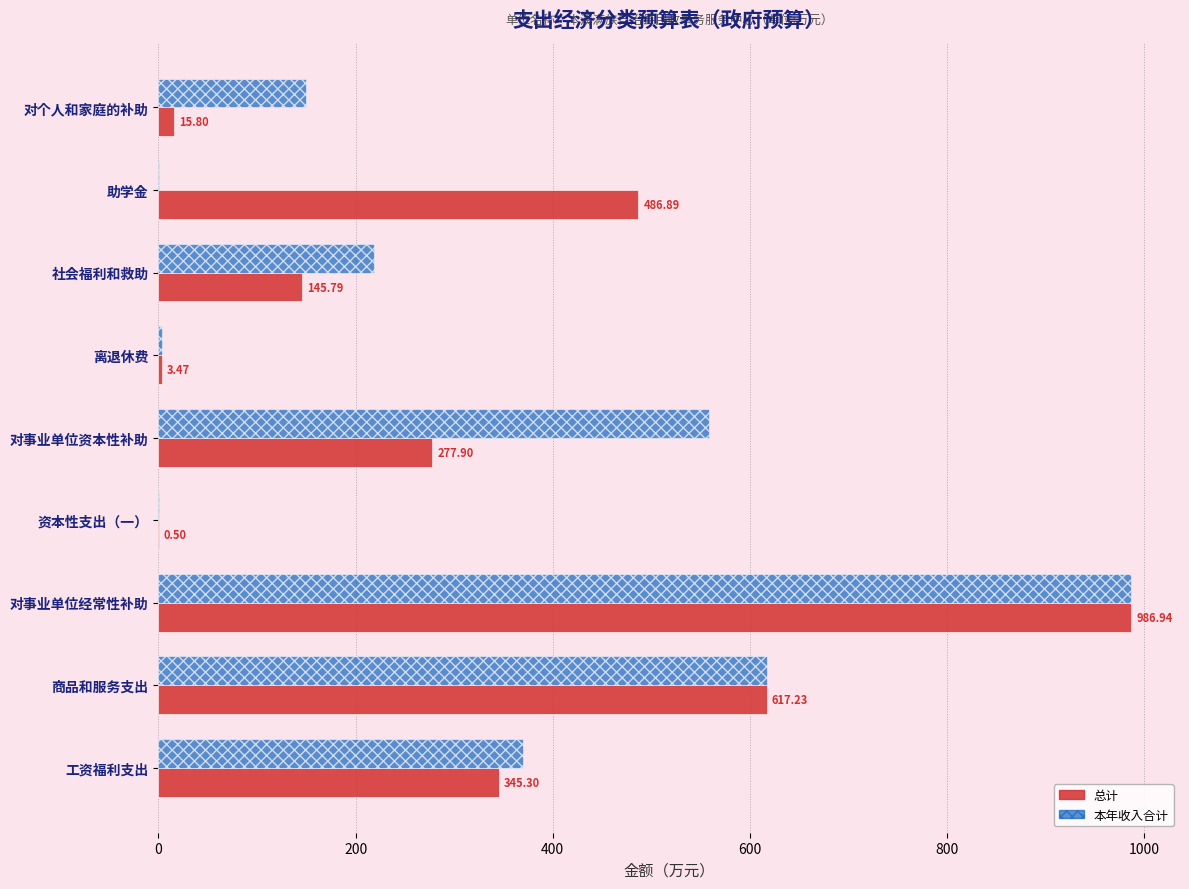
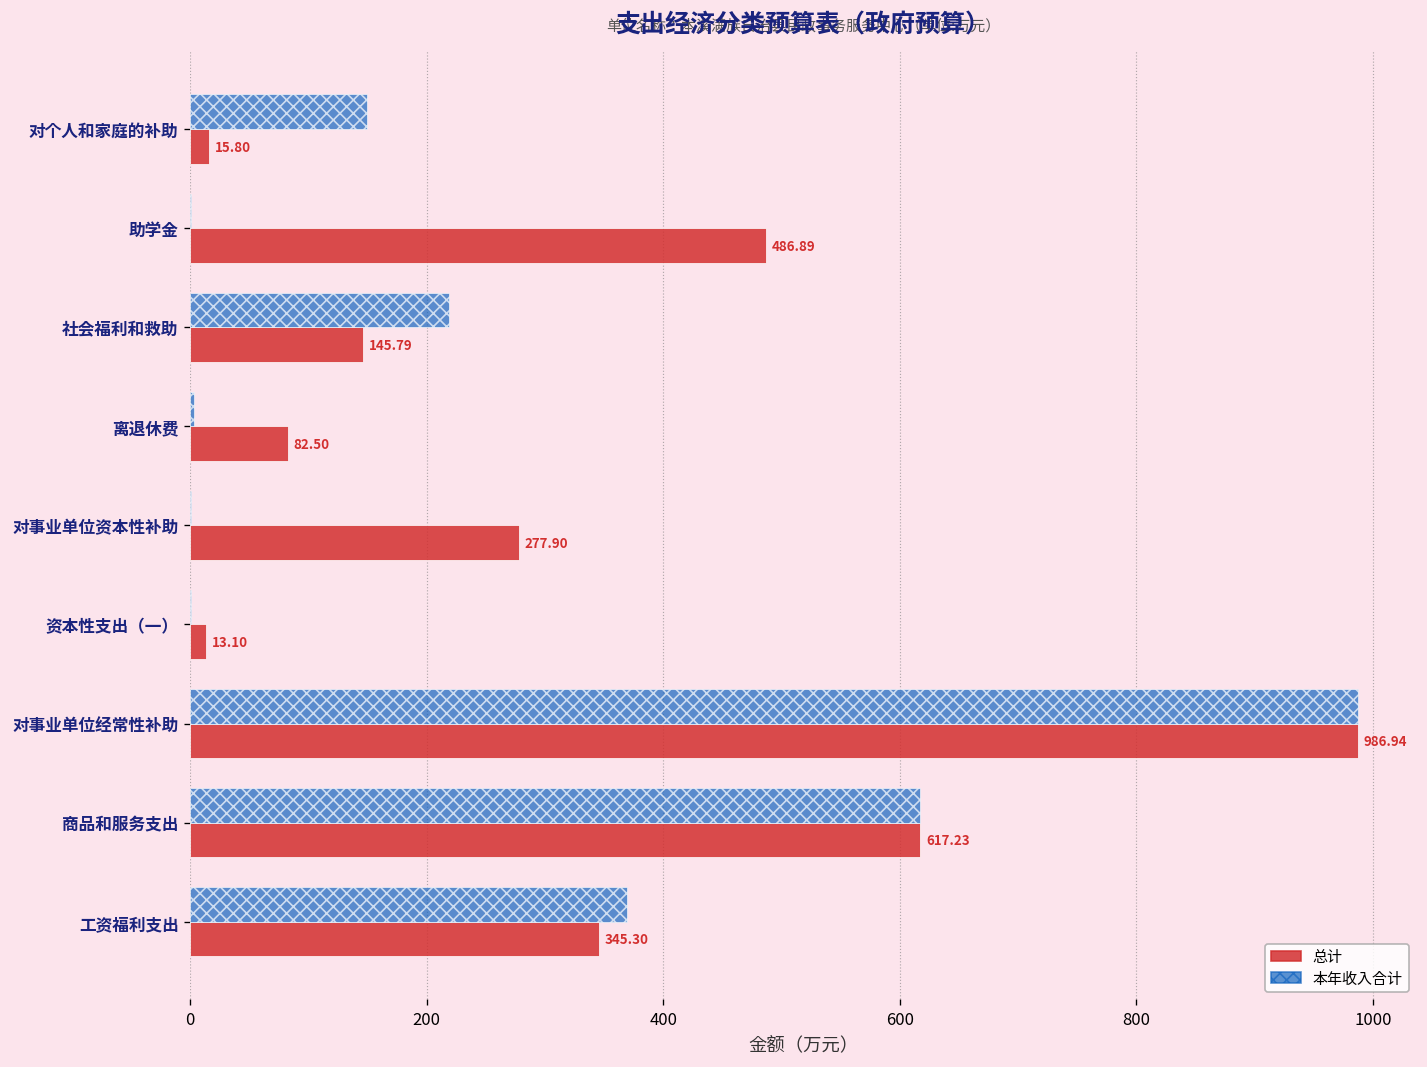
总计, 离退休费: 3.47 -> 82.50
本年收入合计, 对事业单位资本性补助: 560 -> 0
总计, 资本性支出（一）: 0.50 -> 13.10
